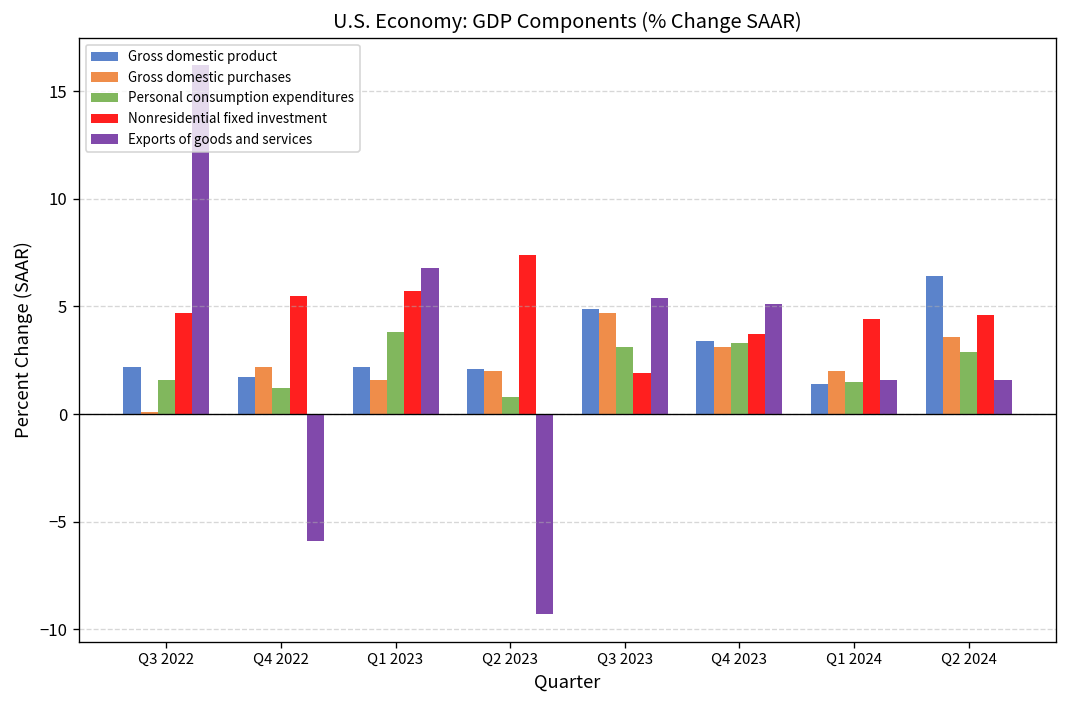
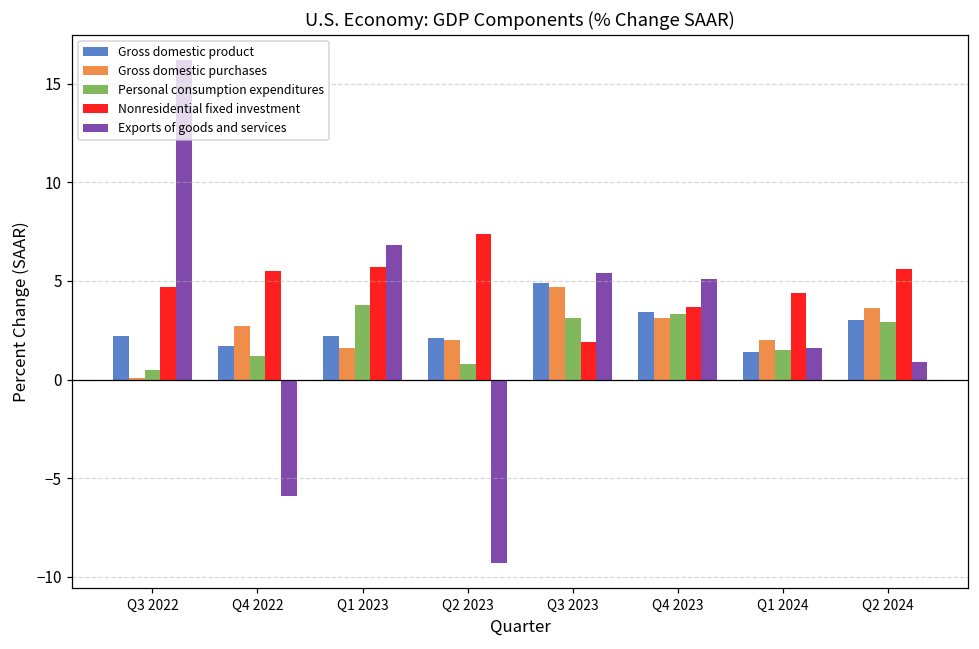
Personal consumption expenditures, Q3 2022: 1.6 -> 0.5
Gross domestic purchases, Q4 2022: 2.2 -> 2.7
Gross domestic product, Q2 2024: 6.4 -> 3.0
Nonresidential fixed investment, Q2 2024: 4.6 -> 5.6
Exports of goods and services, Q2 2024: 1.6 -> 0.9
